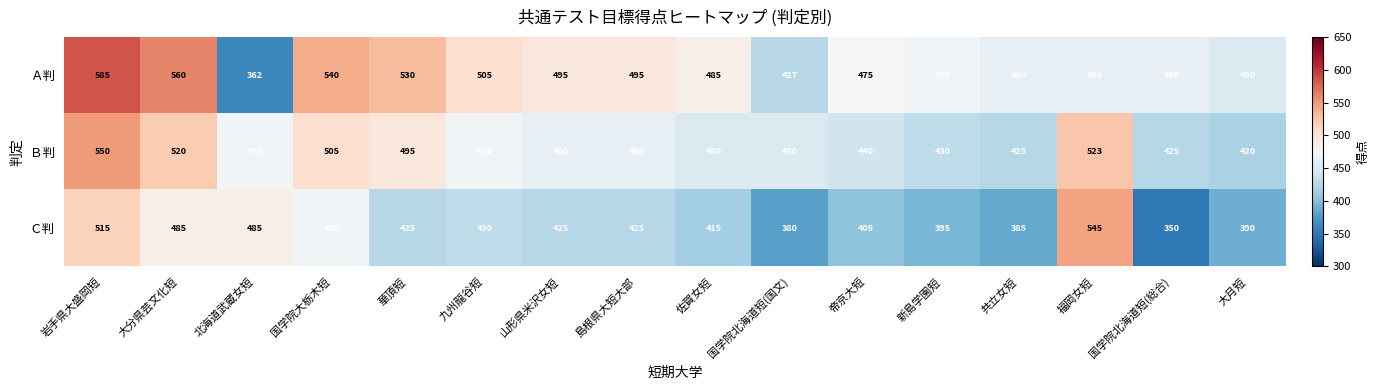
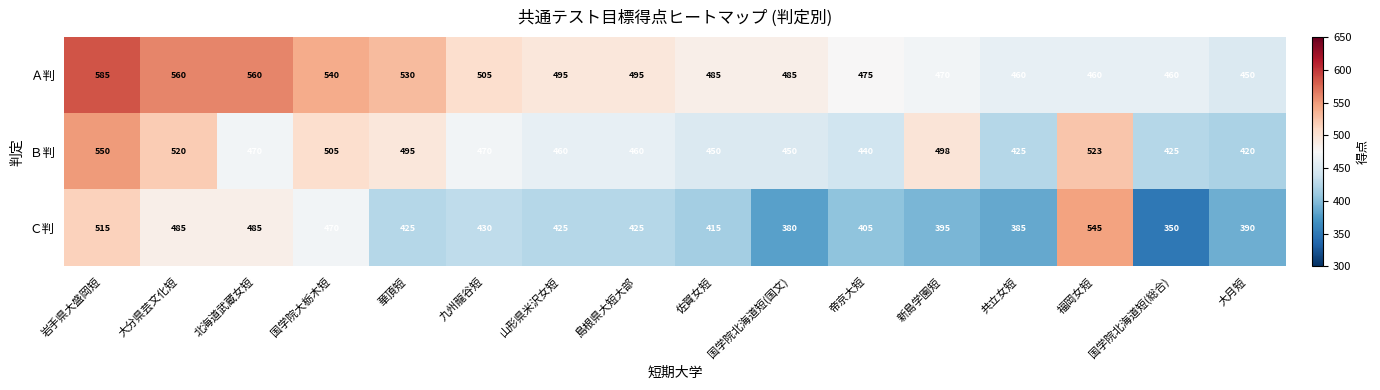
Ａ判, 北海道武蔵女短: 362 -> 560
Ａ判, 国学院北海道短(国文): 427 -> 485
Ｂ判, 新島学園短: 430 -> 498
